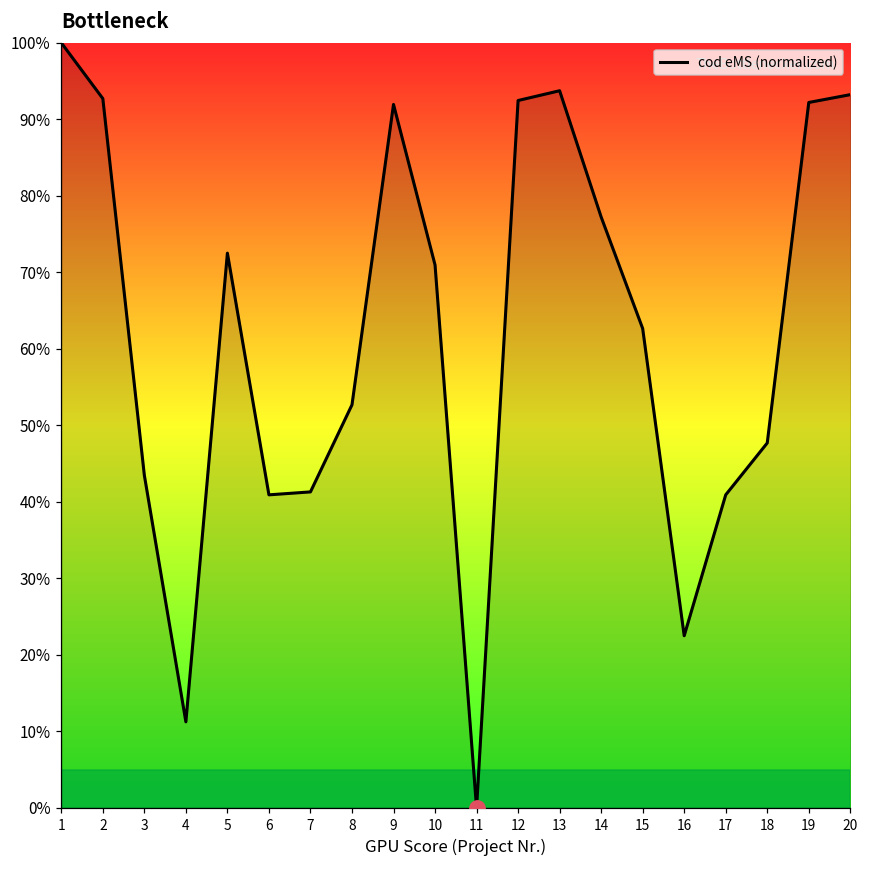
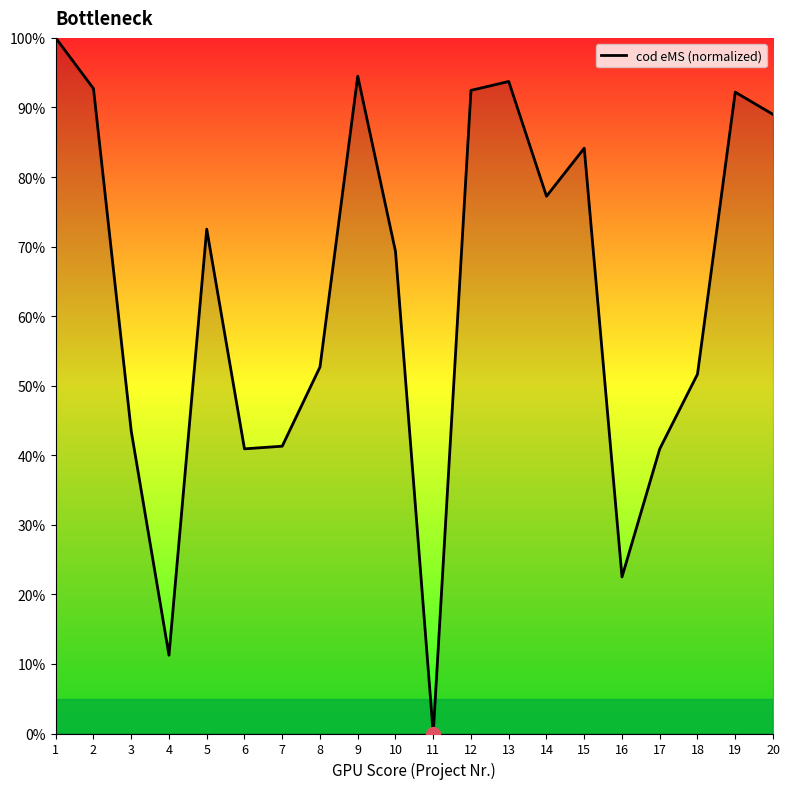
cod eMS (normalized), 9: 92% -> 95%
cod eMS (normalized), 10: 71% -> 69%
cod eMS (normalized), 15: 63% -> 84%
cod eMS (normalized), 18: 48% -> 52%
cod eMS (normalized), 20: 93% -> 89%
